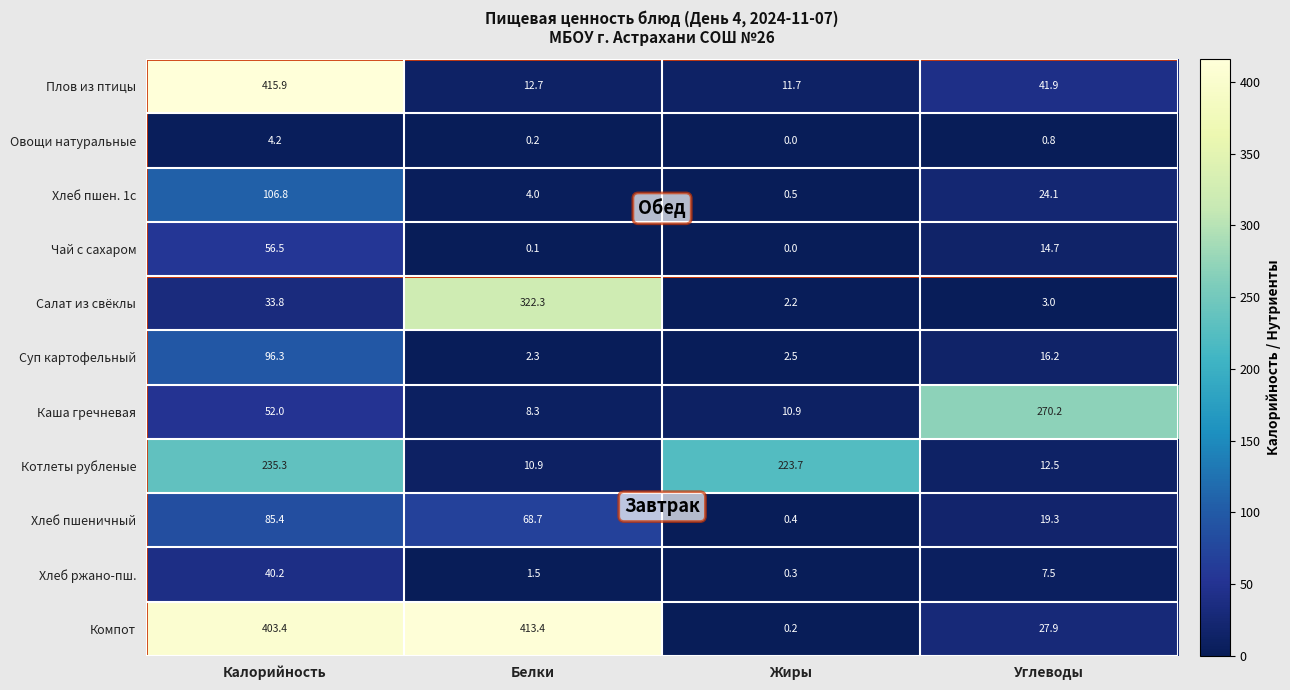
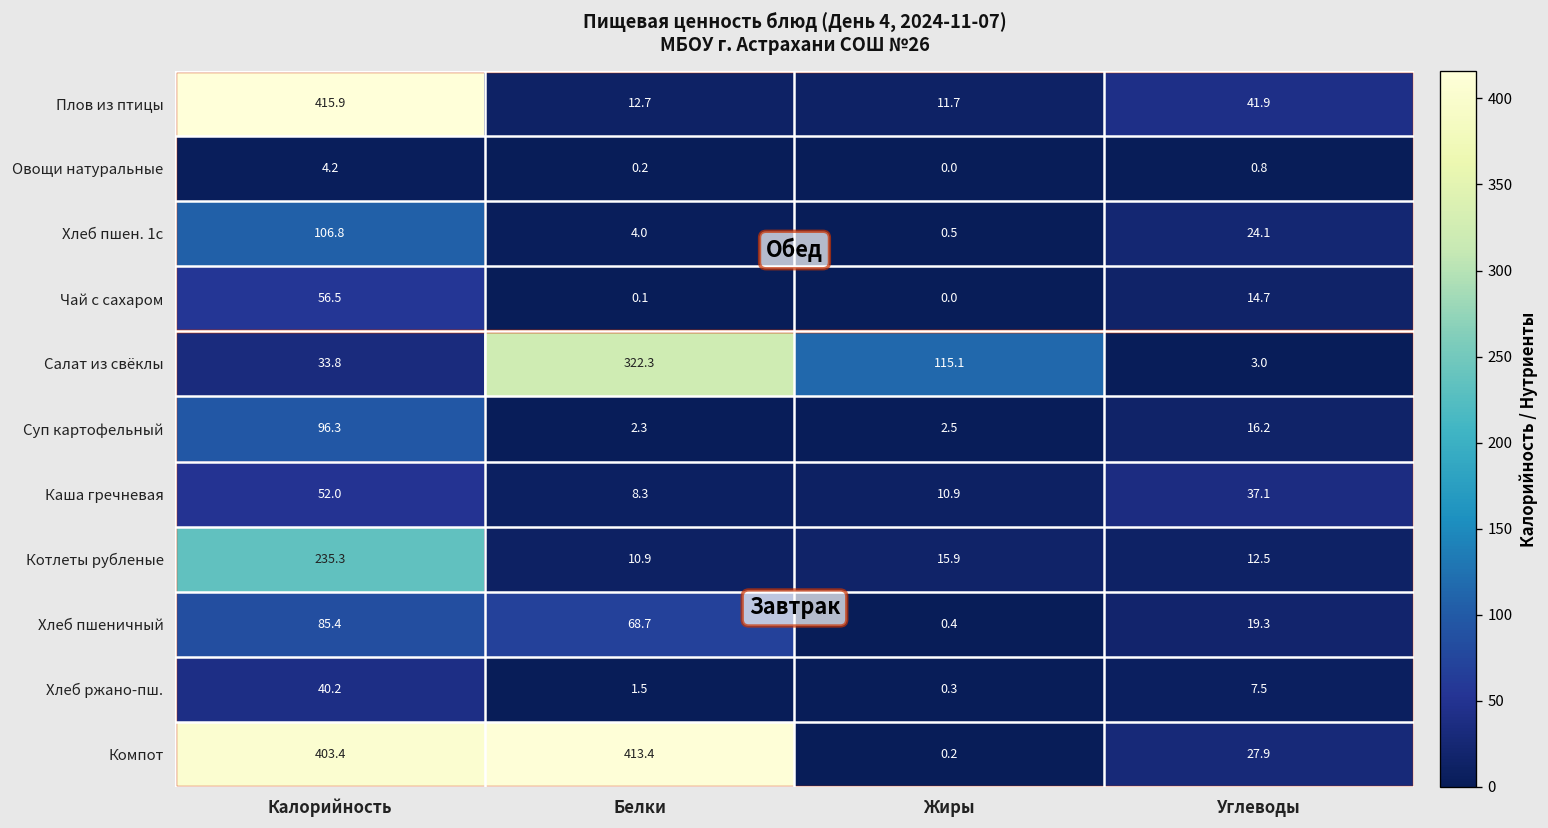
Салат из свёклы, Жиры: 2.2 -> 115.1
Каша гречневая, Углеводы: 270.2 -> 37.1
Котлеты рубленые, Жиры: 223.7 -> 15.9
